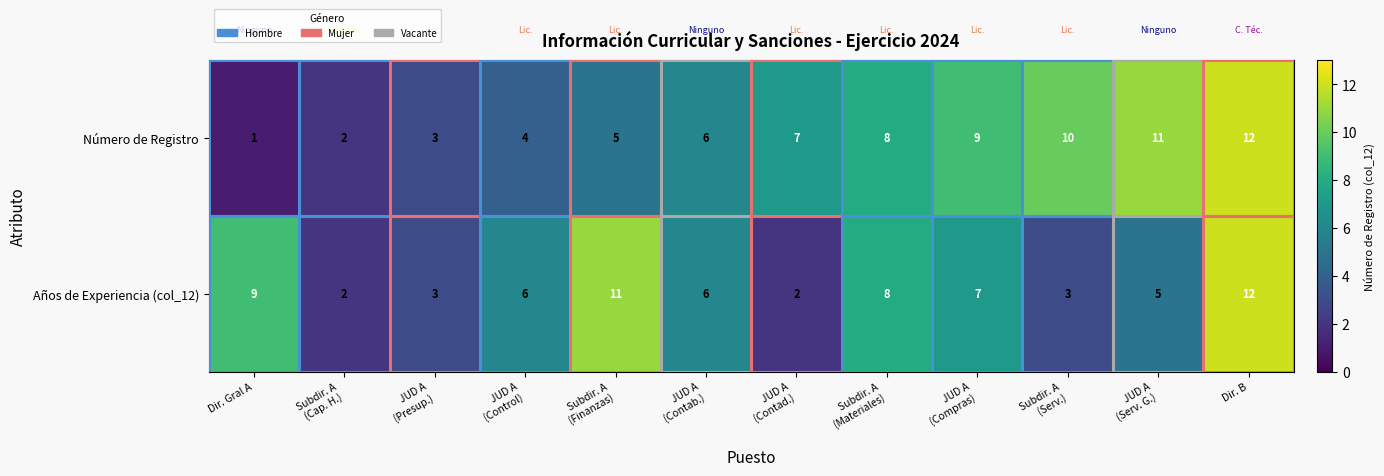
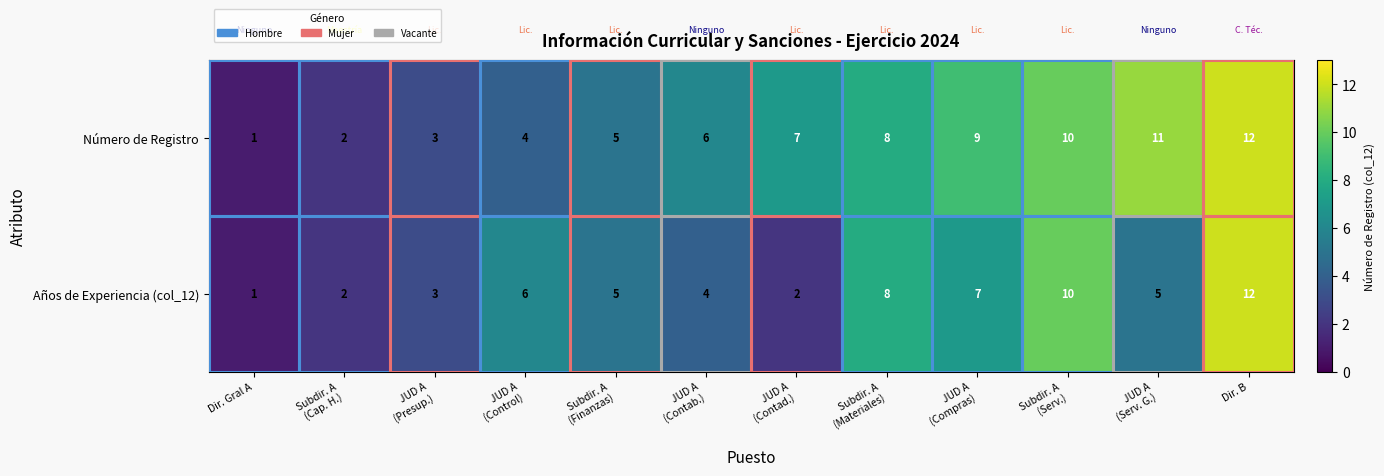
Años de Experiencia (col_12), Dir. Gral A: 9 -> 1
Años de Experiencia (col_12), Subdir. A (Finanzas): 11 -> 5
Años de Experiencia (col_12), JUD A (Contab.): 6 -> 4
Años de Experiencia (col_12), Subdir. A (Serv.): 3 -> 10
